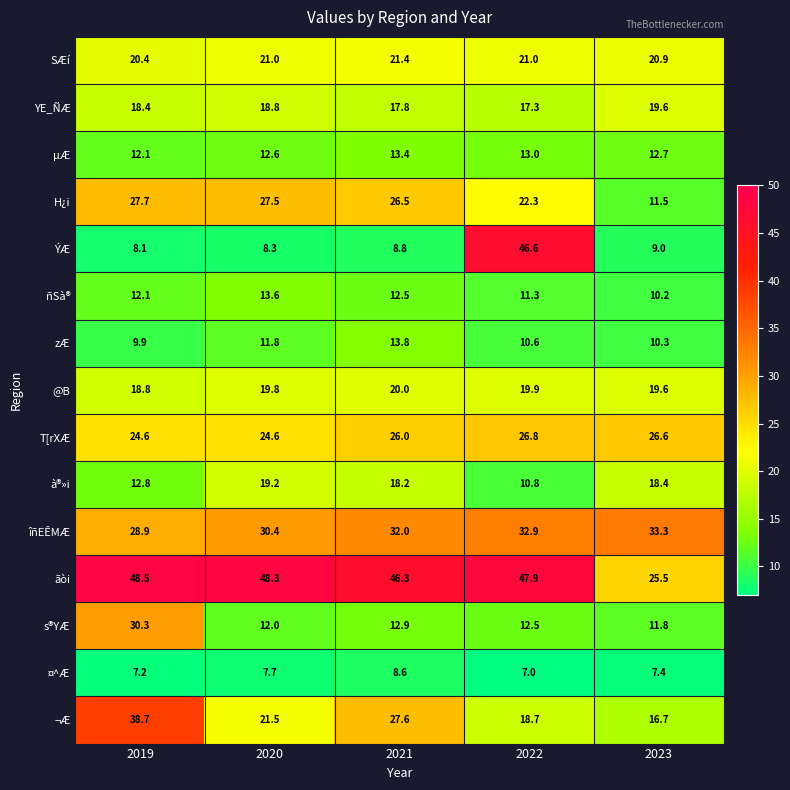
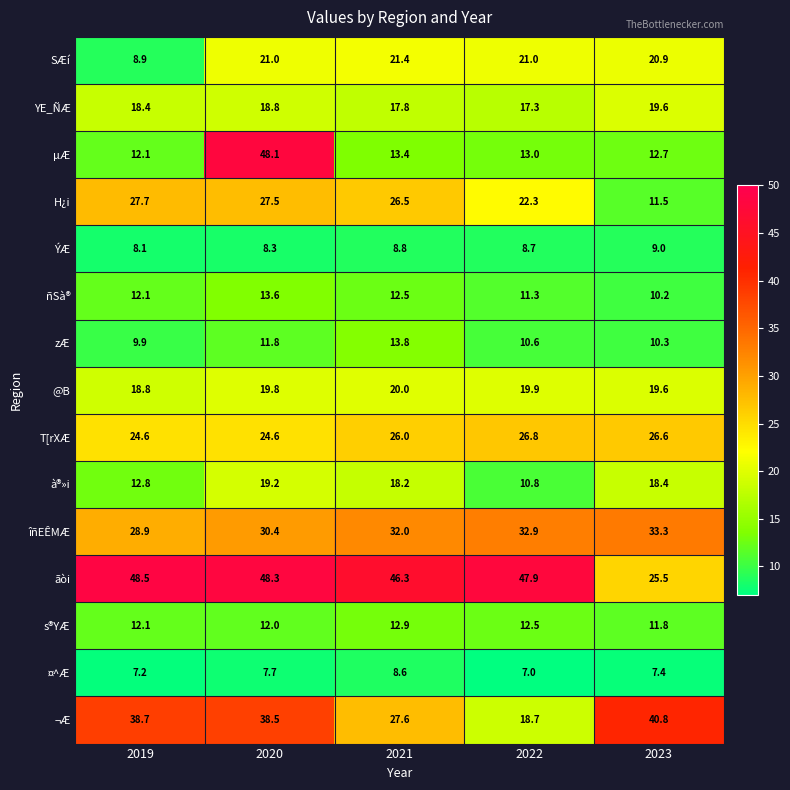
SÆí, 2019: 20.4 -> 8.9
µÆ, 2020: 12.6 -> 48.1
ÝÆ, 2022: 46.6 -> 8.7
s®YÆ, 2019: 30.3 -> 12.1
¬Æ, 2020: 21.5 -> 38.5
¬Æ, 2023: 16.7 -> 40.8
